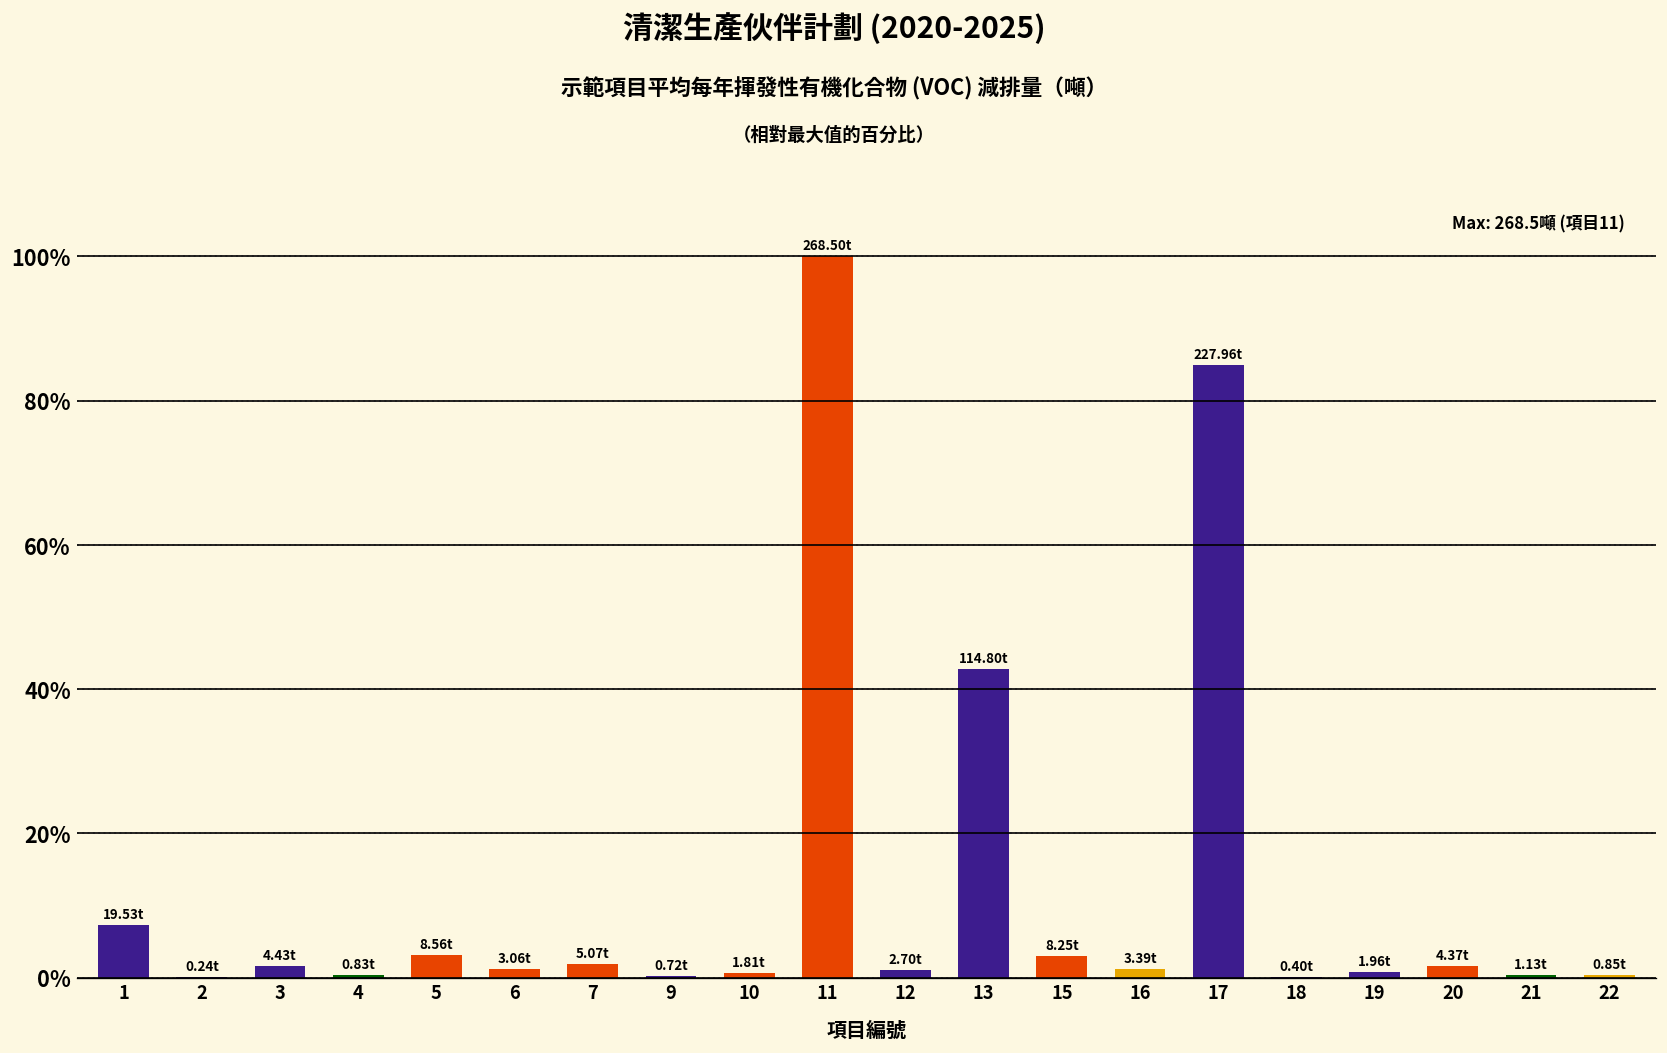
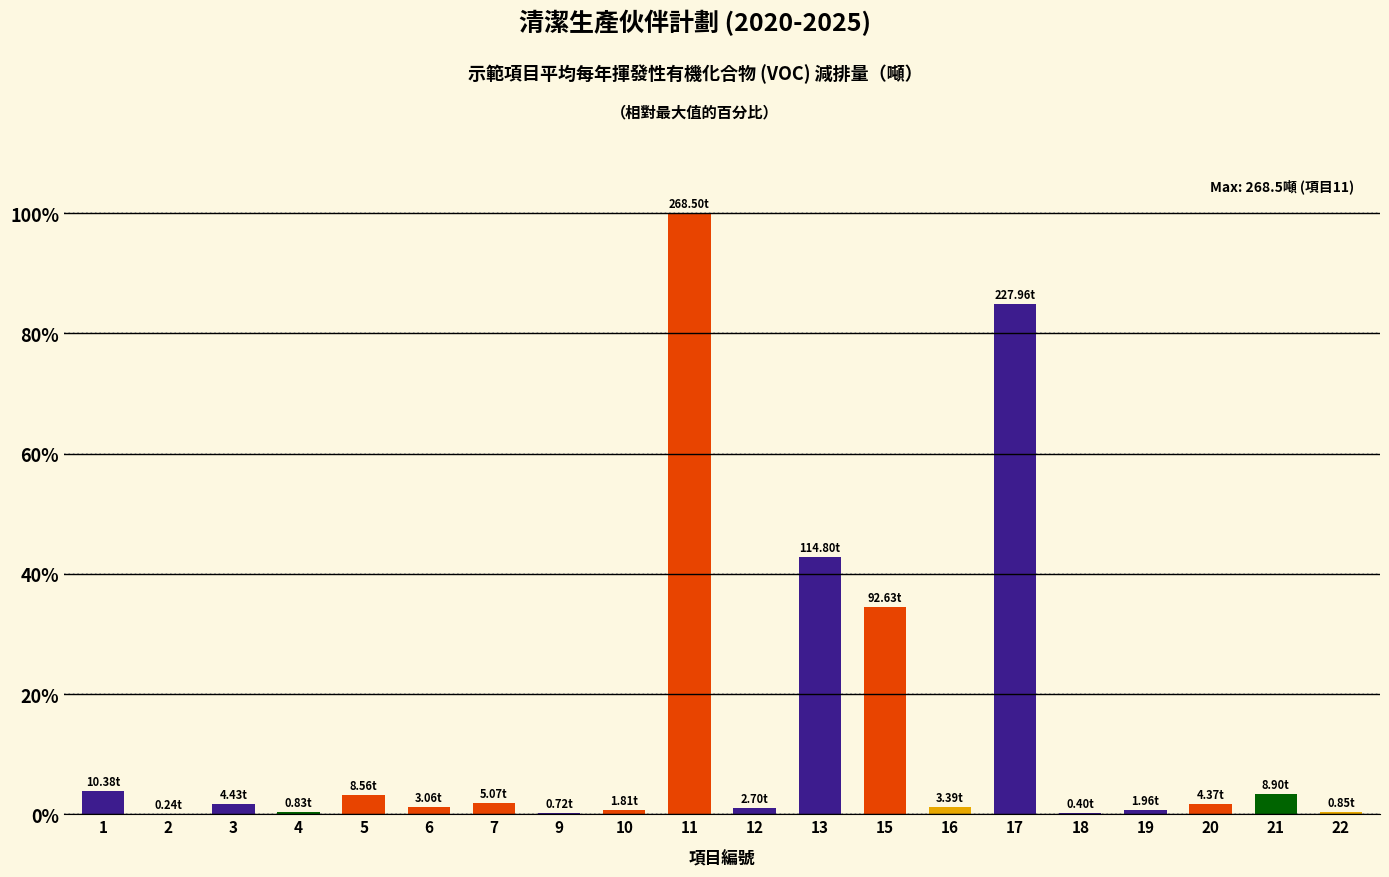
1: 19.53t -> 10.38t
15: 8.25t -> 92.63t
21: 1.13t -> 8.90t
